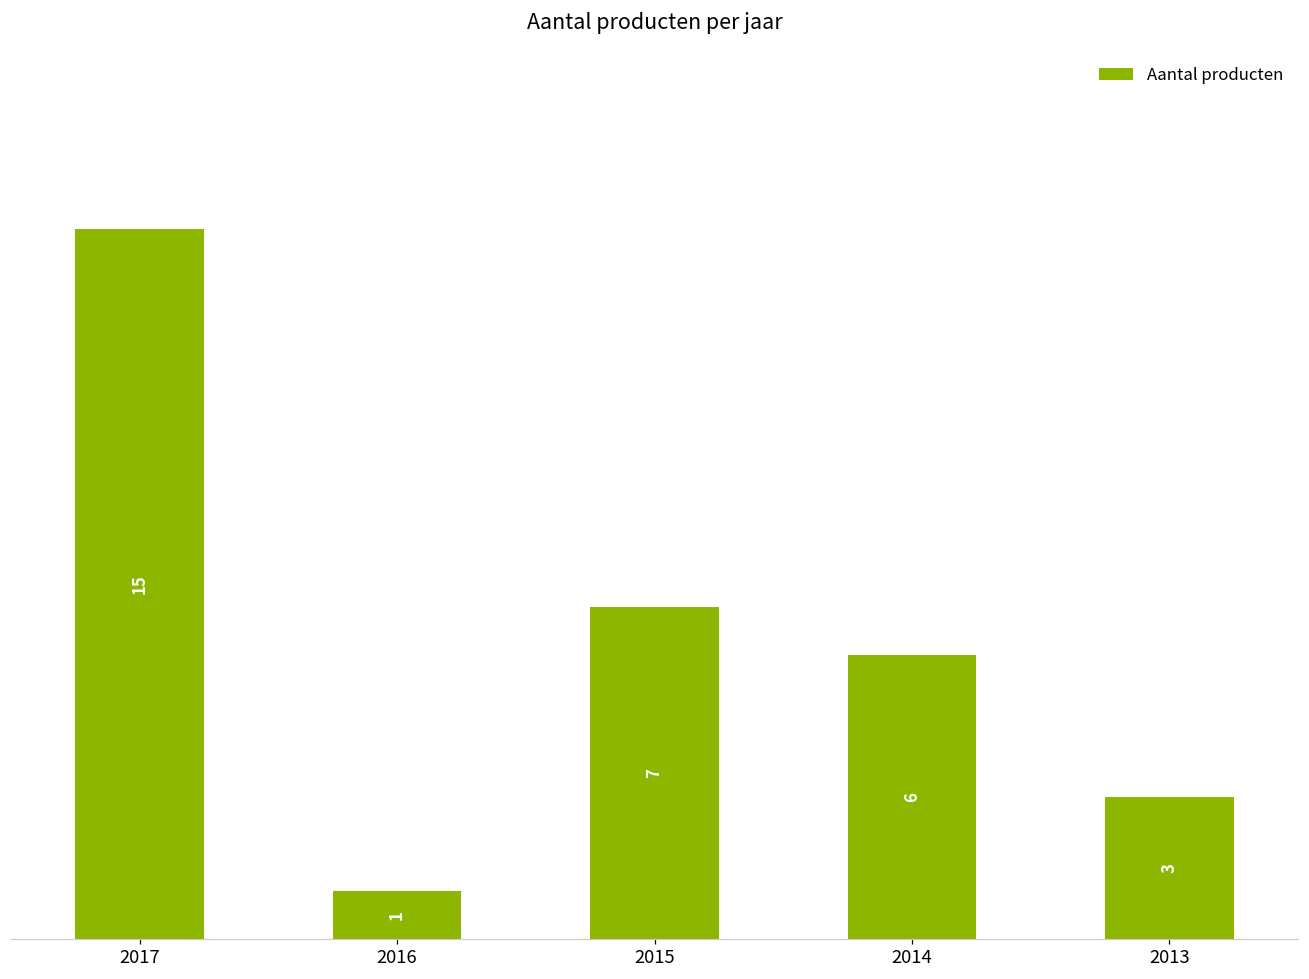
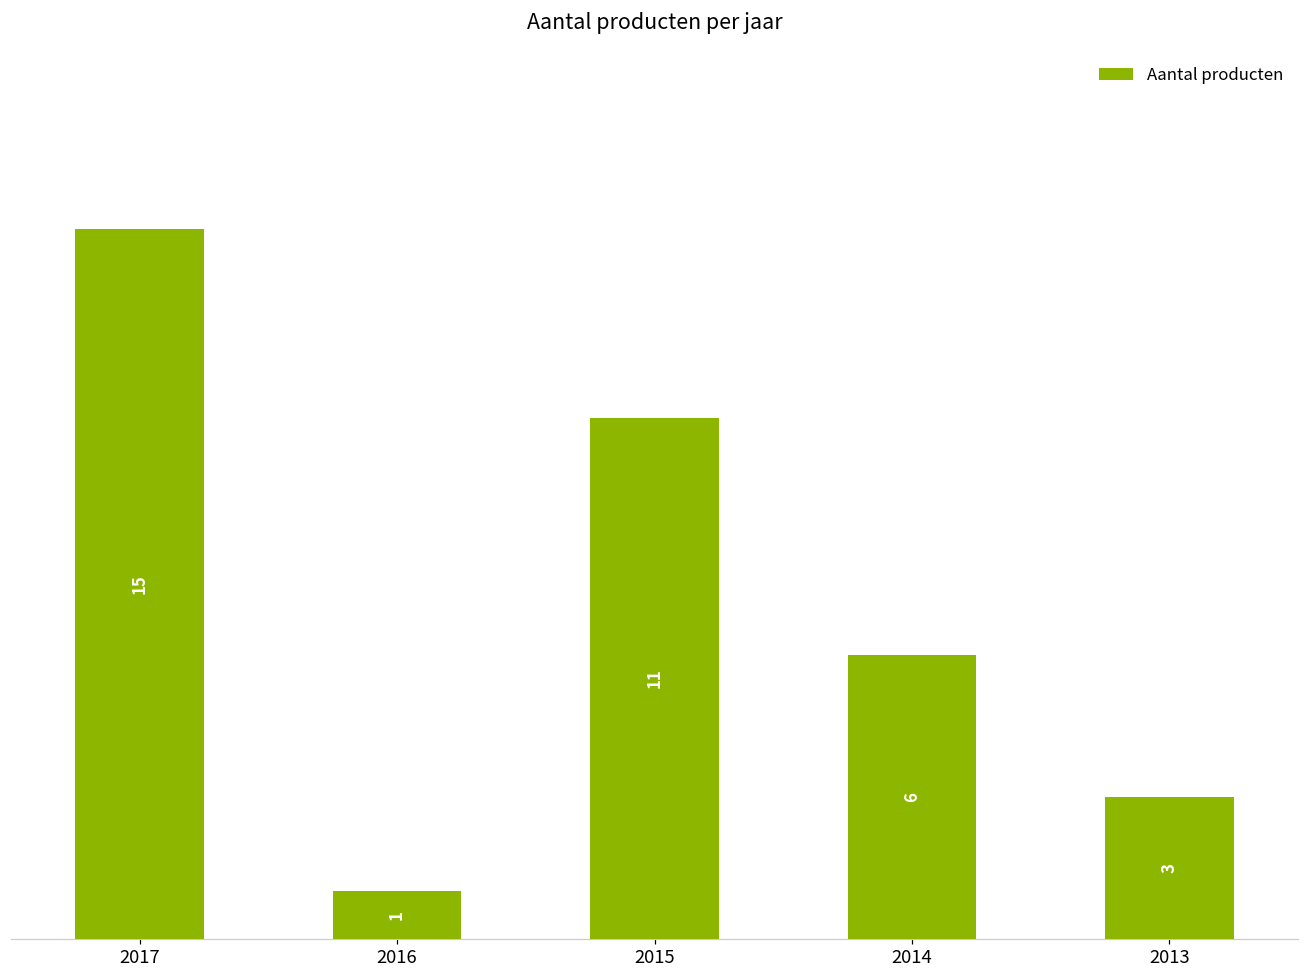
2015: 7 -> 11
